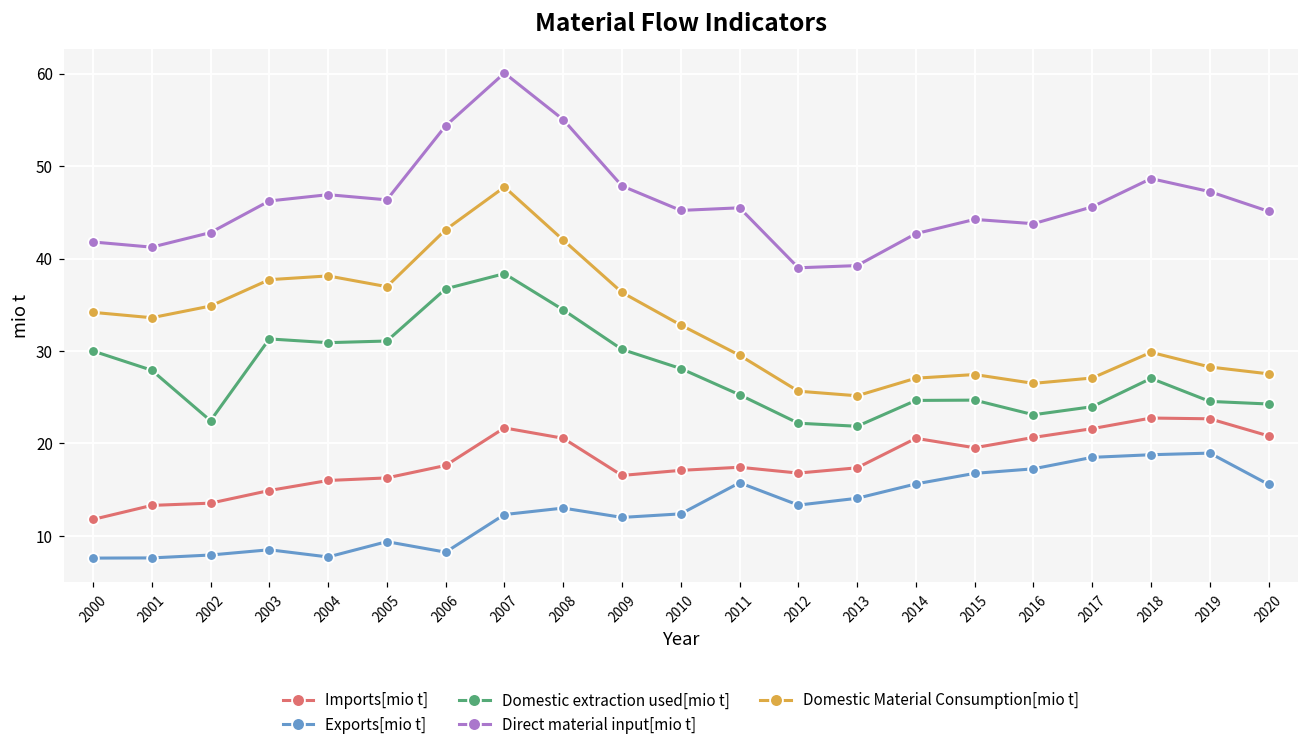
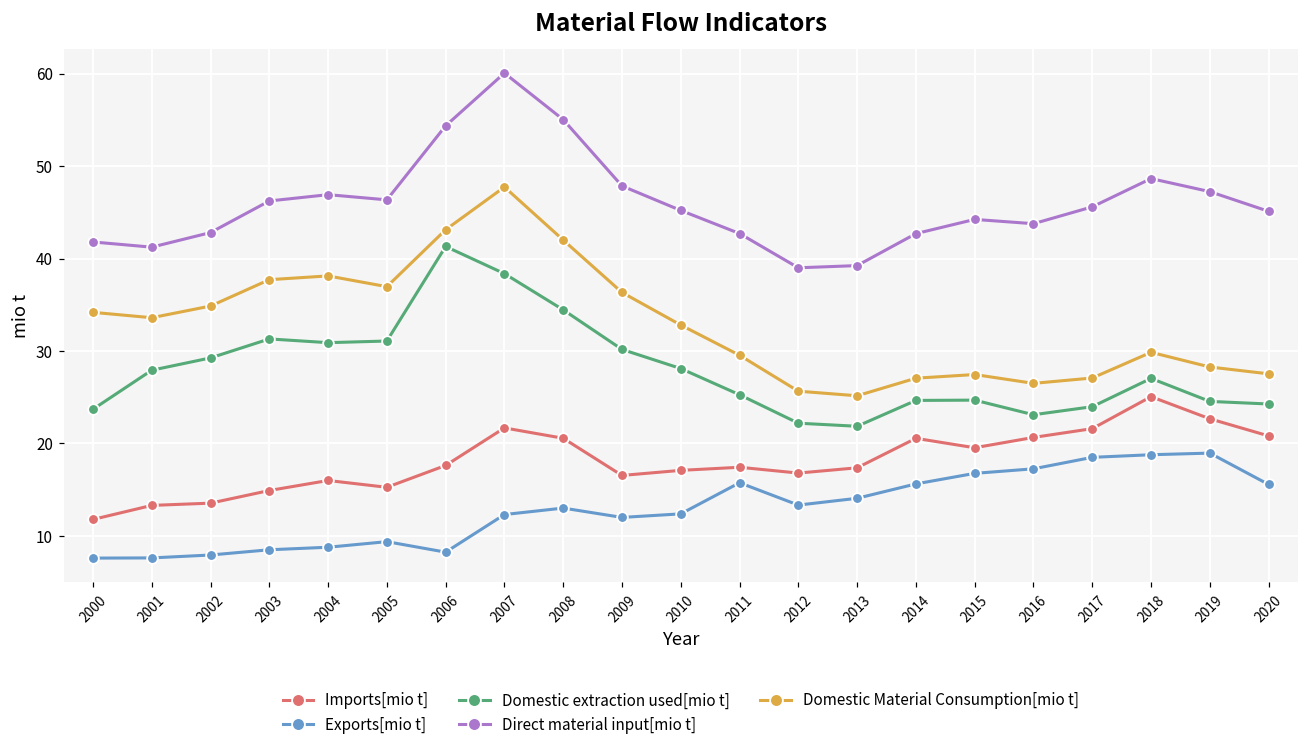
Domestic extraction used[mio t], 2000: 30 -> 24
Domestic extraction used[mio t], 2002: 22 -> 29
Exports[mio t], 2004: 8 -> 9
Imports[mio t], 2005: 16 -> 15
Domestic extraction used[mio t], 2006: 37 -> 41
Direct material input[mio t], 2011: 45 -> 43
Imports[mio t], 2018: 23 -> 25
